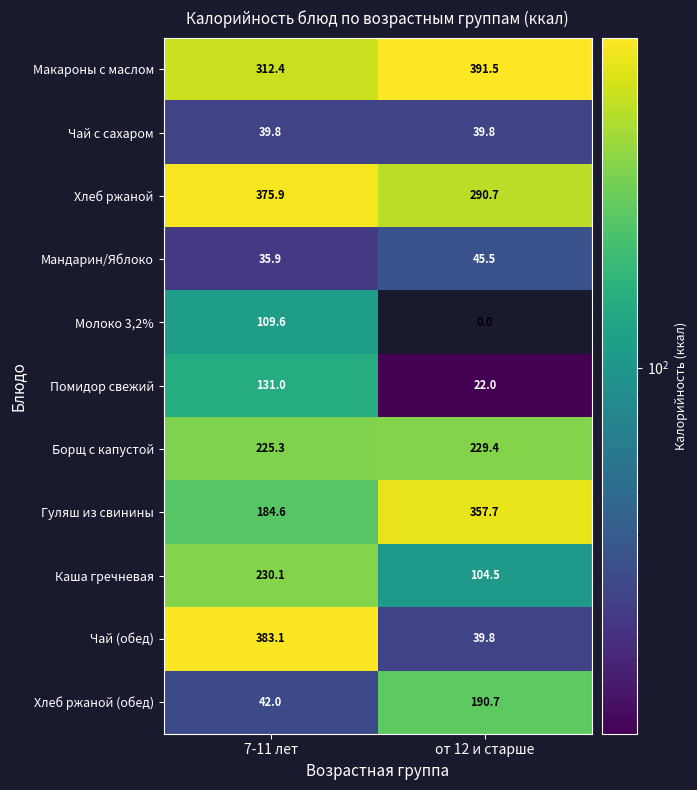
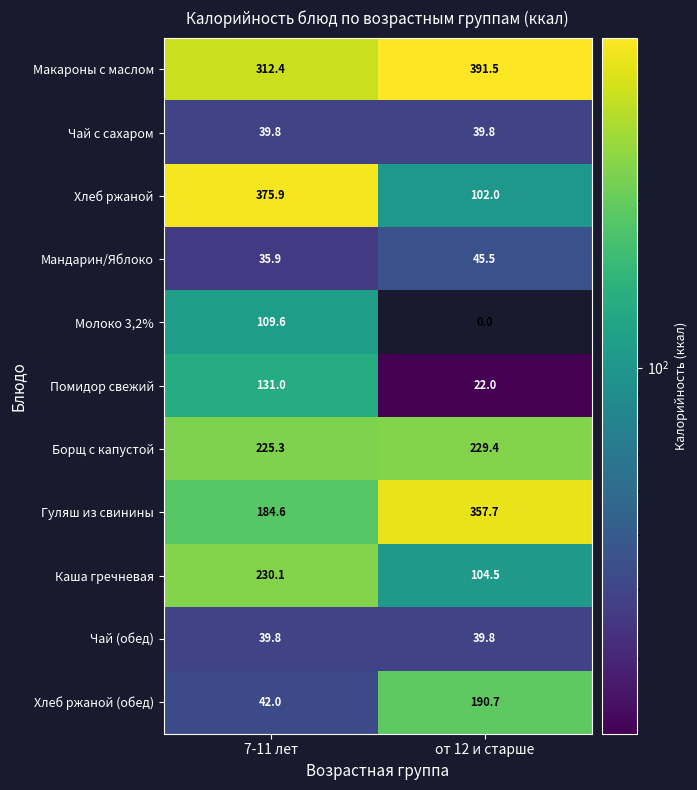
Хлеб ржаной, от 12 и старше: 290.7 -> 102.0
Чай (обед), 7-11 лет: 383.1 -> 39.8
